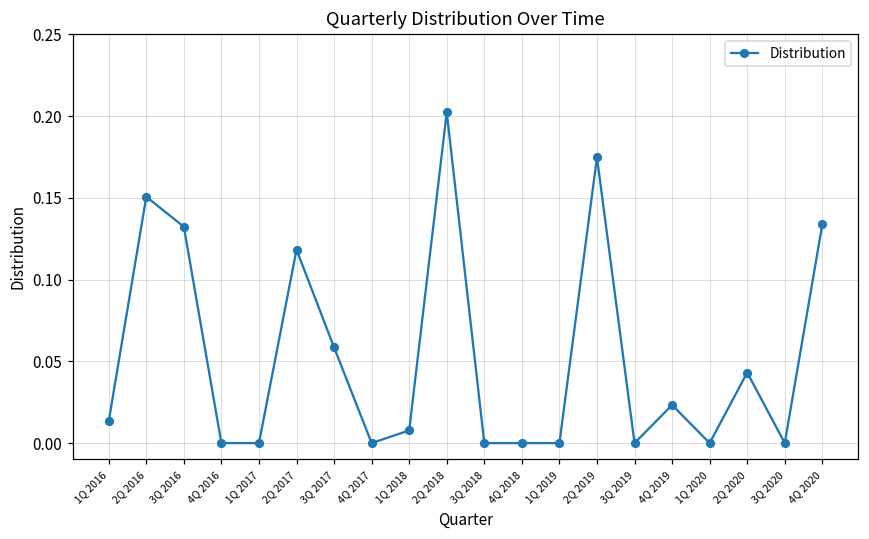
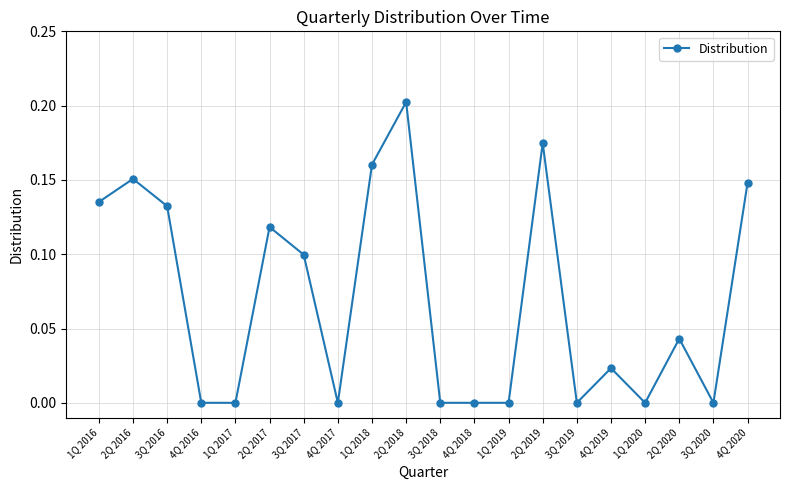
1Q 2016: 0.013 -> 0.135
3Q 2017: 0.059 -> 0.100
1Q 2018: 0.008 -> 0.160
4Q 2020: 0.134 -> 0.148
